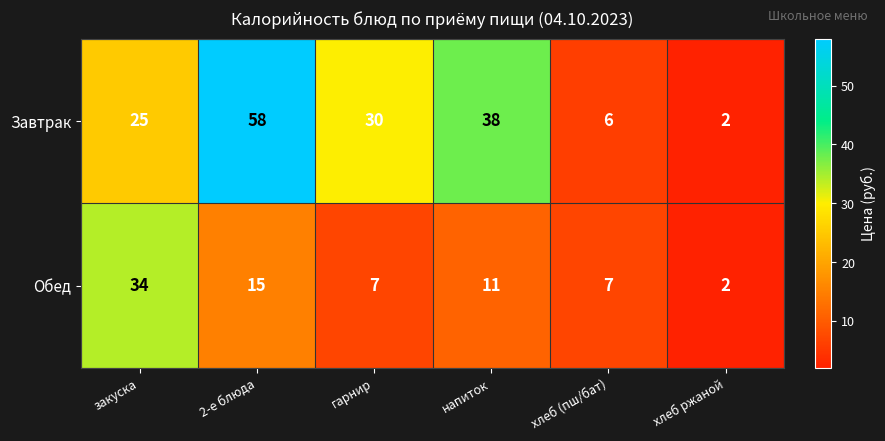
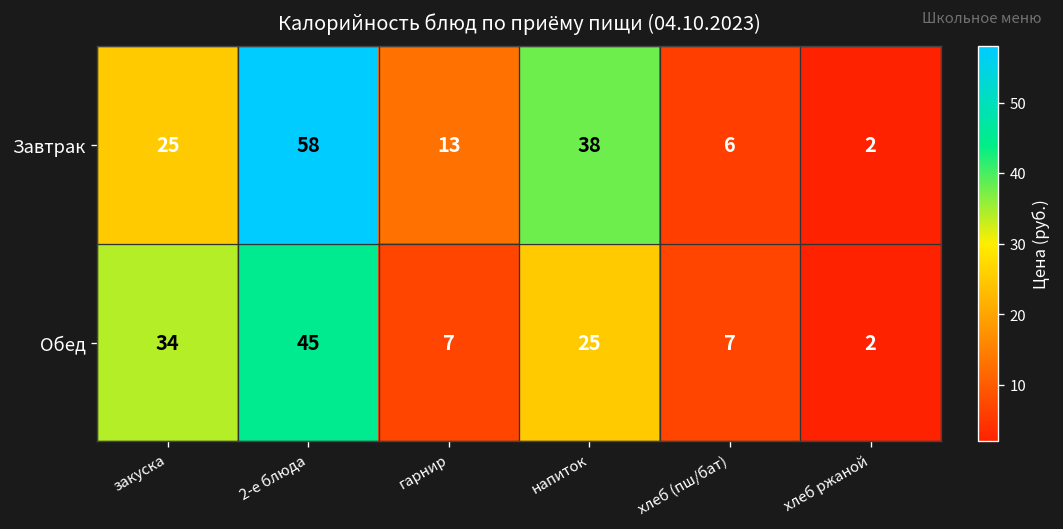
Завтрак, гарнир: 30 -> 13
Обед, 2-е блюда: 15 -> 45
Обед, напиток: 11 -> 25
